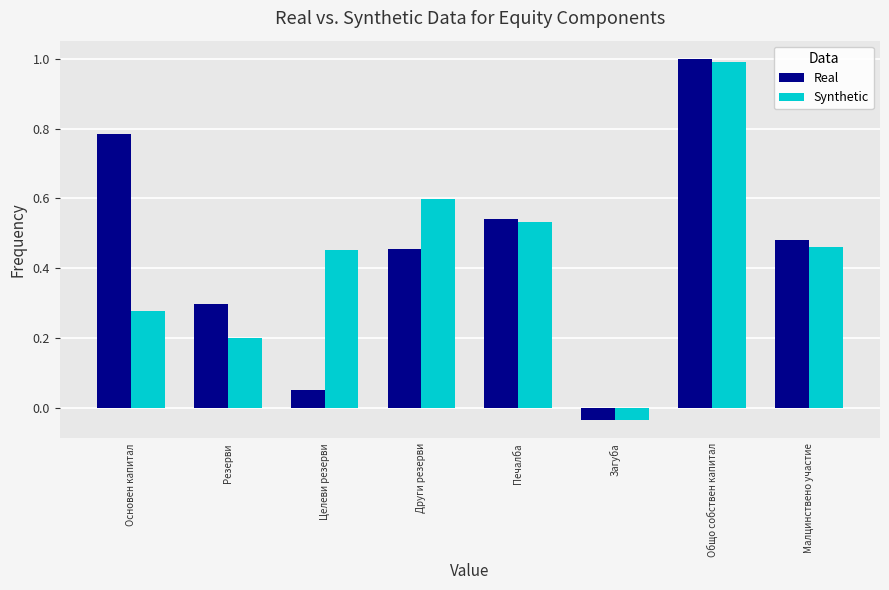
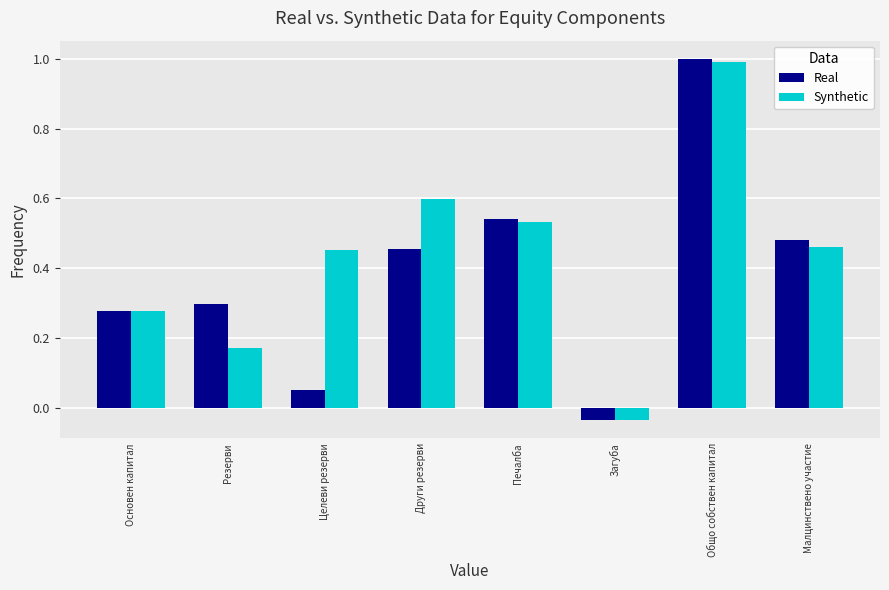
Real, Основен капитал: 0.79 -> 0.28
Synthetic, Резерви: 0.20 -> 0.17
